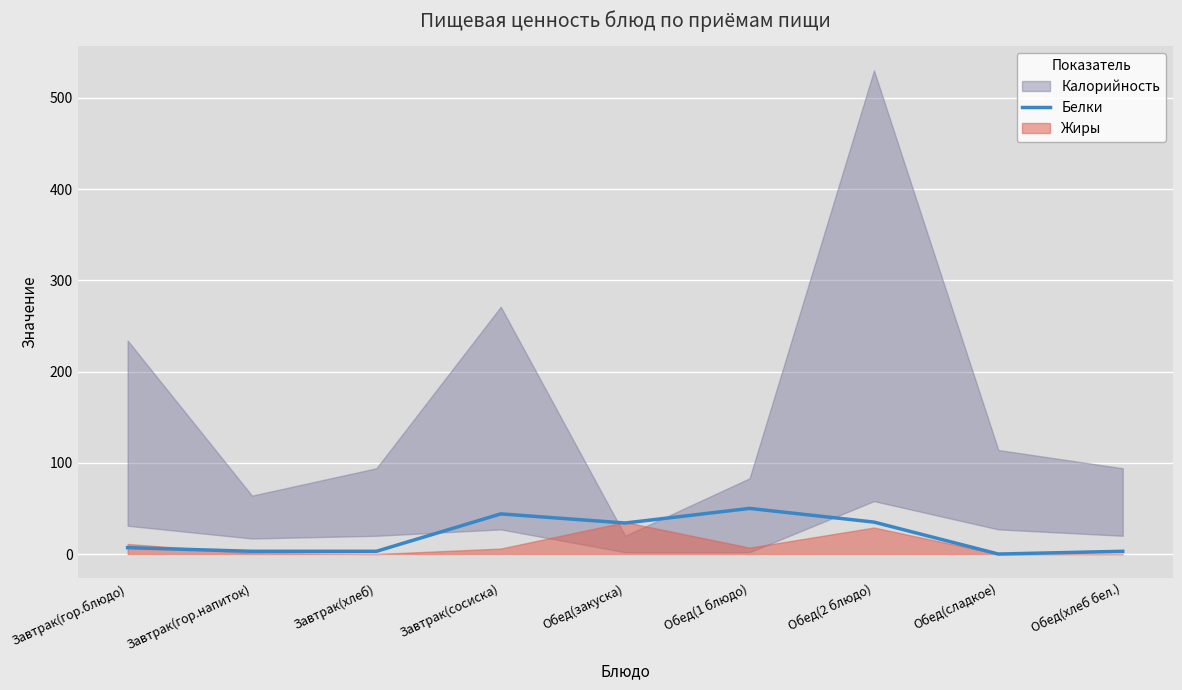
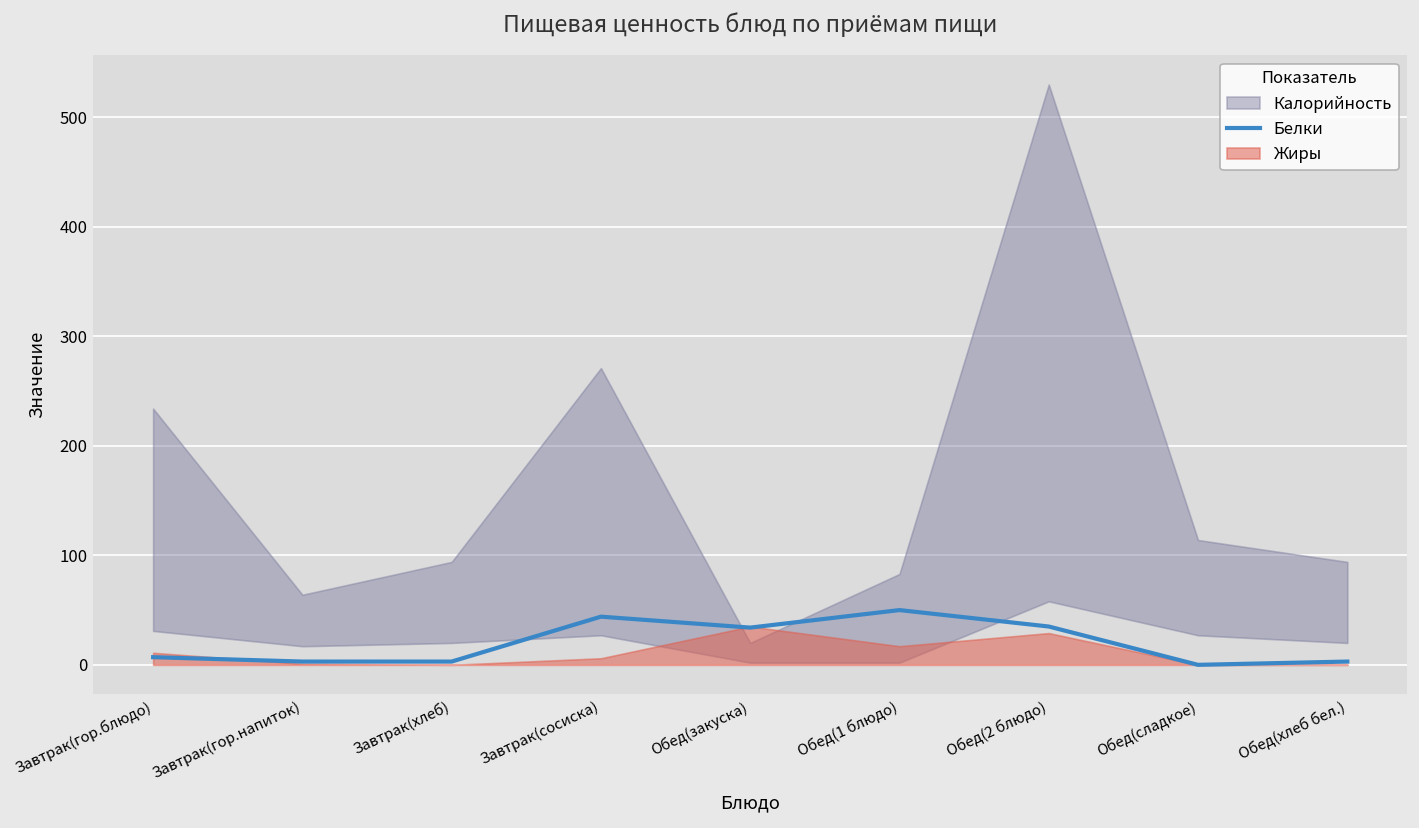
Жиры, Обед(1 блюдо): 10 -> 20
